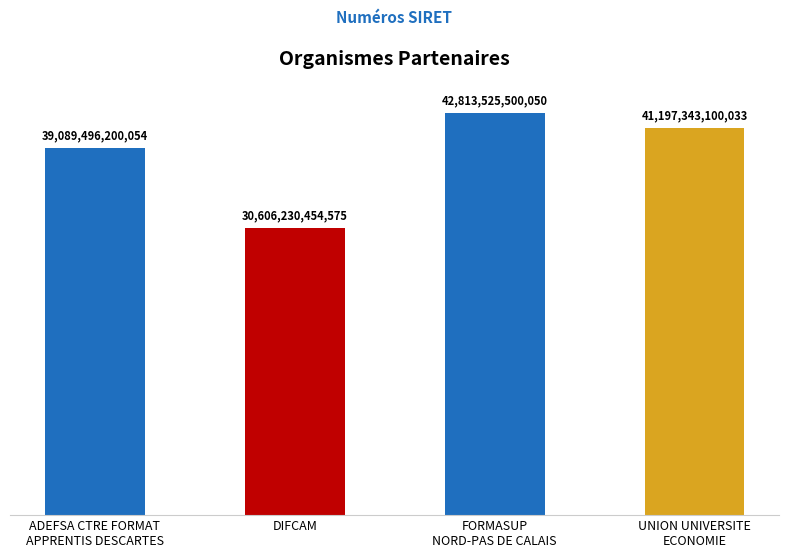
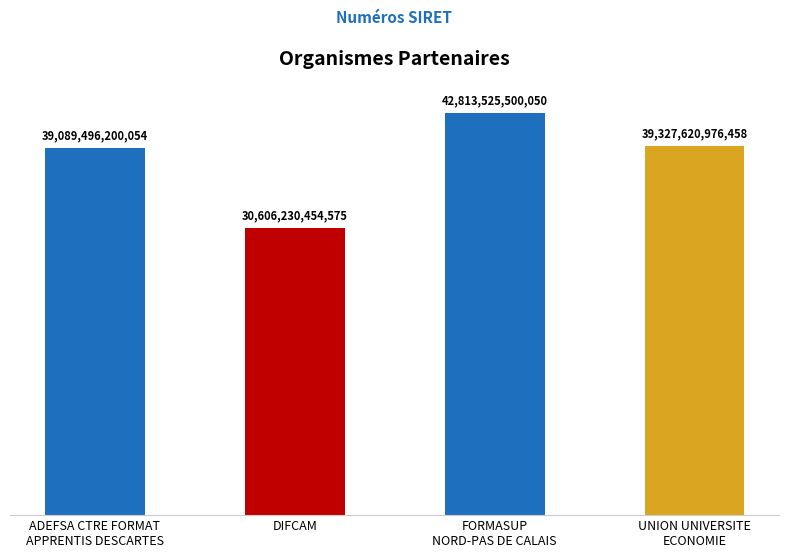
UNION UNIVERSITE ECONOMIE: 41,197,343,100,033 -> 39,327,620,976,458
